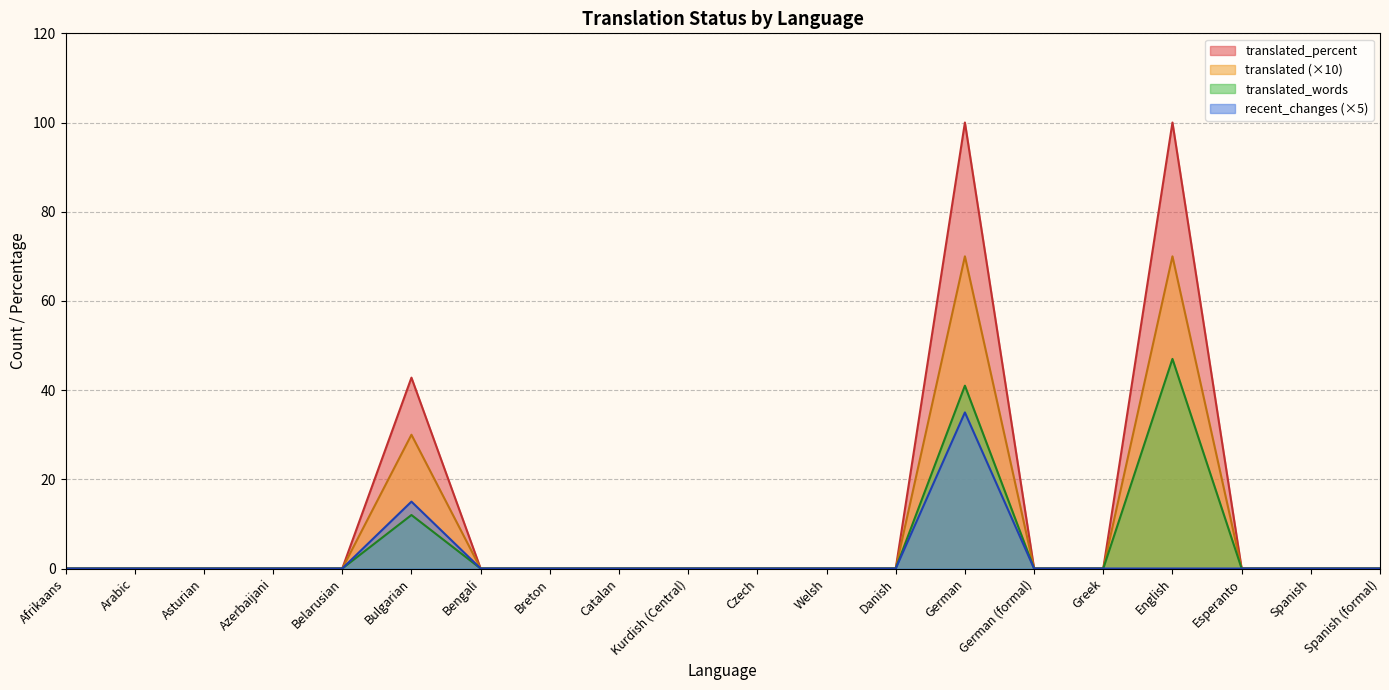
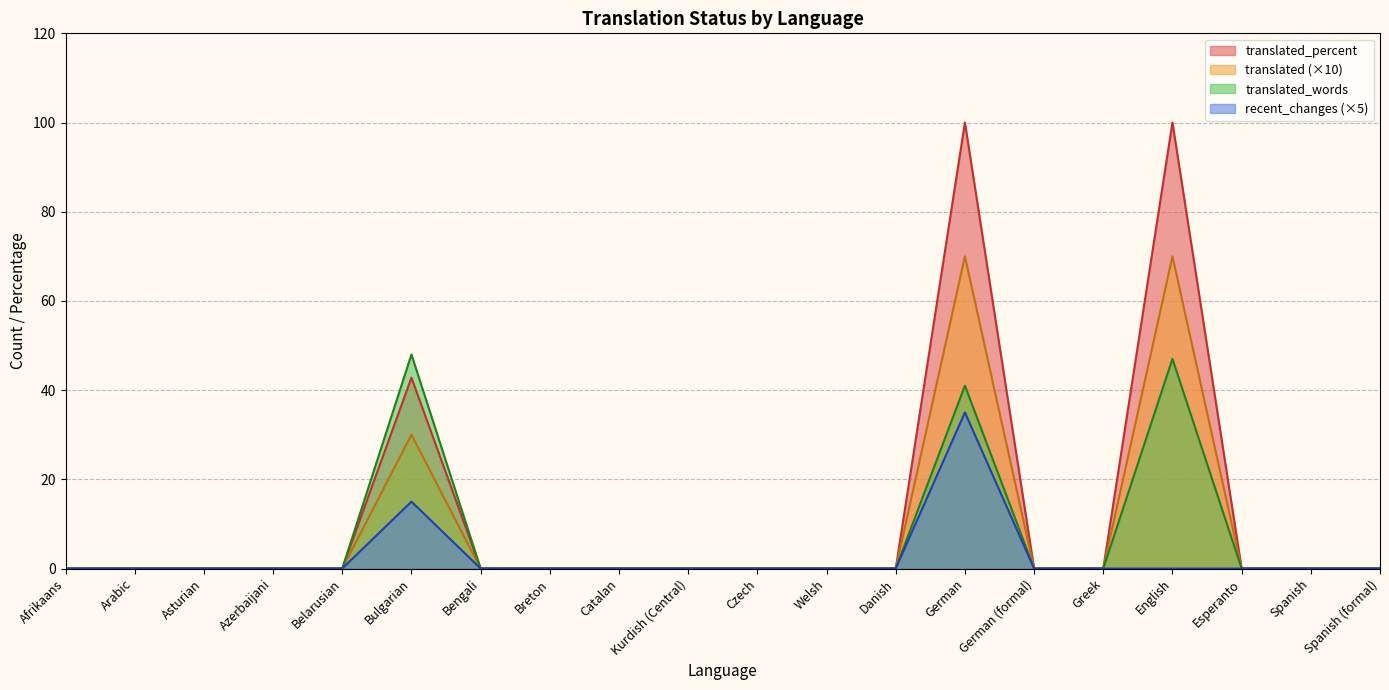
translated_words, Bulgarian: 12 -> 48
